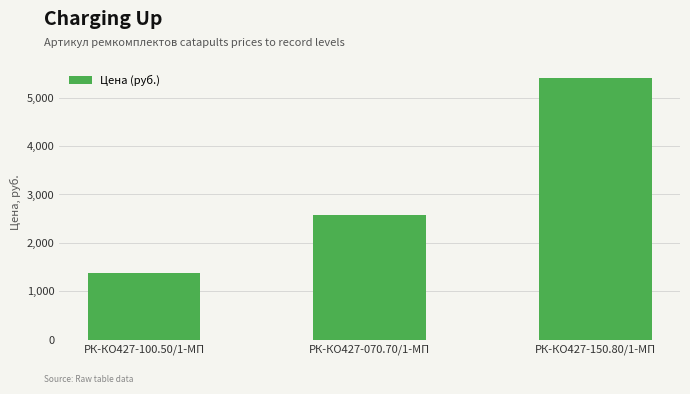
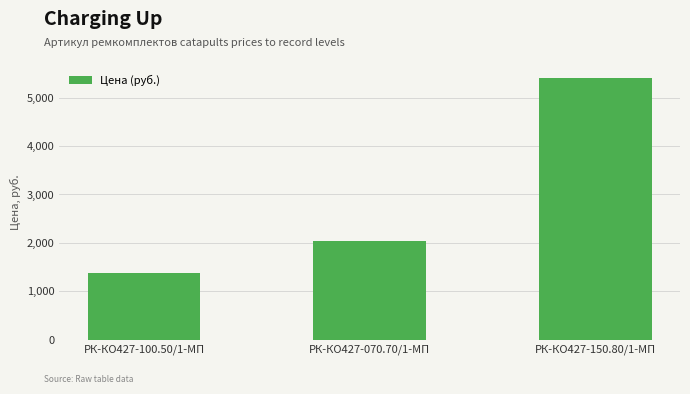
РК-КО427-070.70/1-МП: 2,600 -> 2,000
